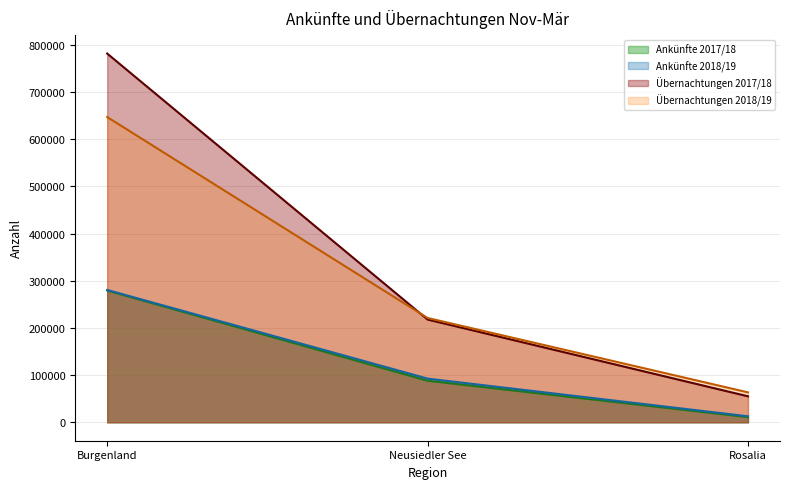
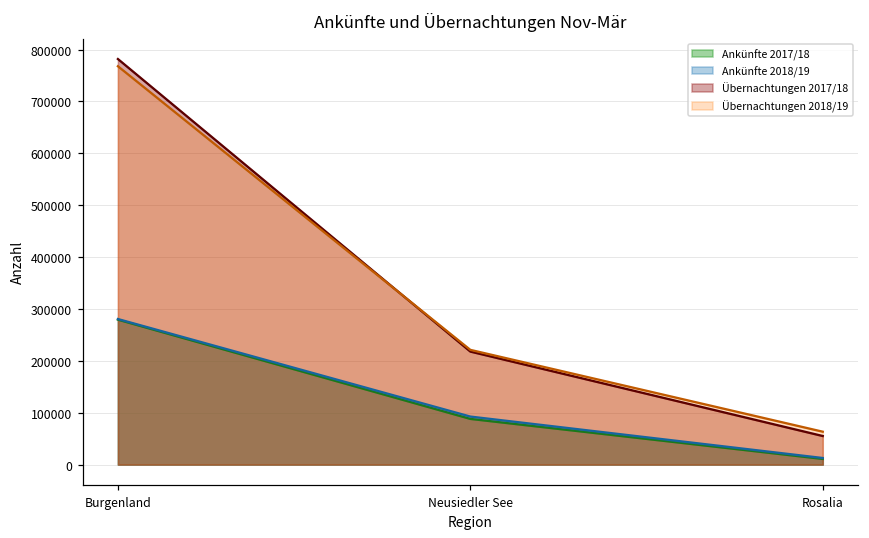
Übernachtungen 2018/19, Burgenland: 650000 -> 770000
